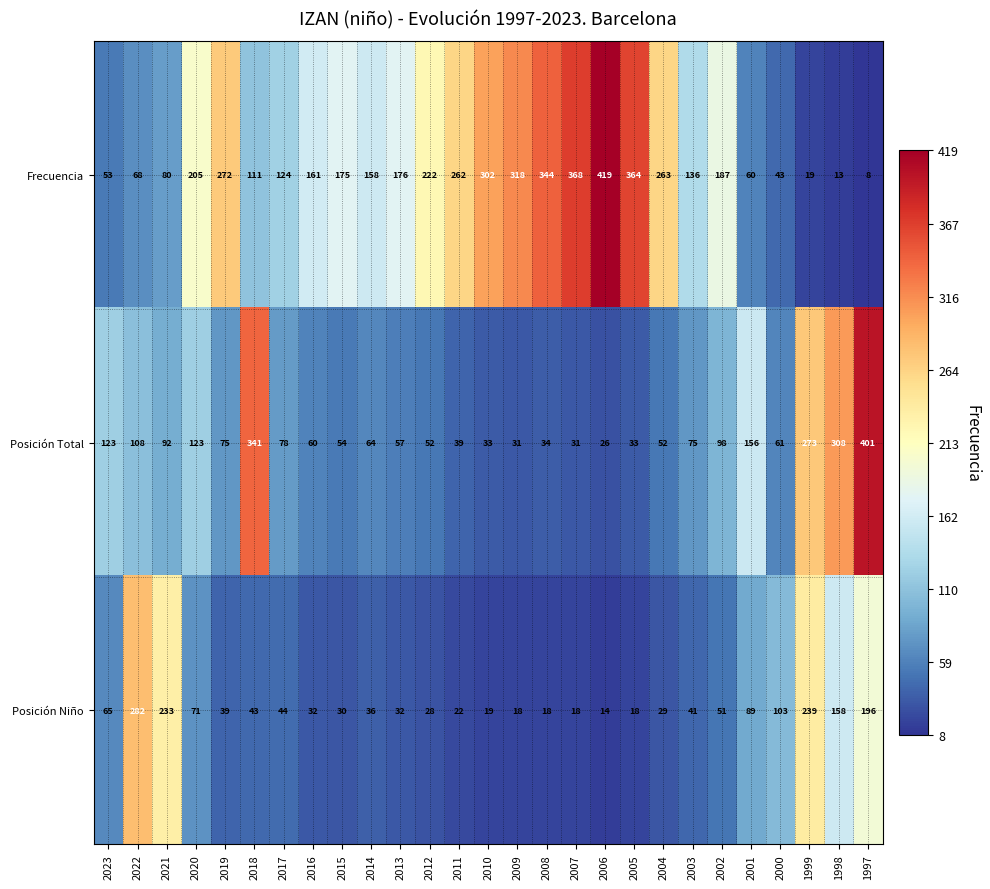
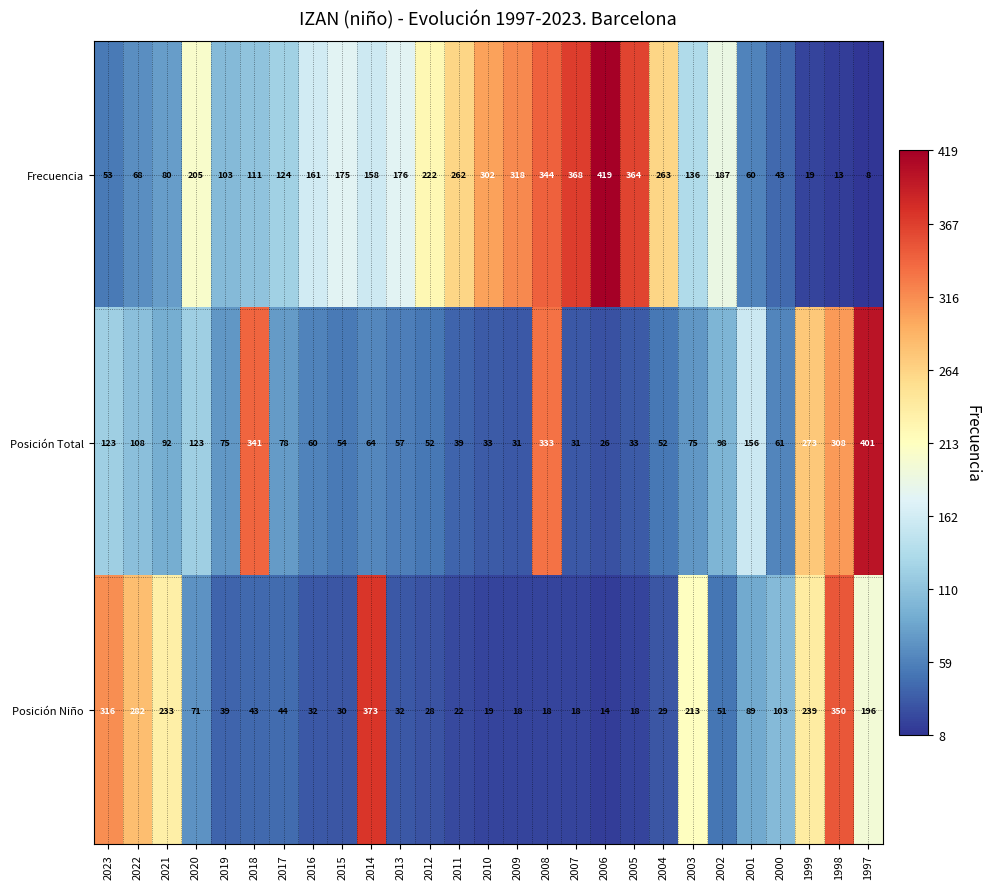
Frecuencia, 2019: 272 -> 103
Posición Total, 2008: 34 -> 333
Posición Niño, 2023: 65 -> 316
Posición Niño, 2014: 36 -> 373
Posición Niño, 2003: 41 -> 213
Posición Niño, 1998: 158 -> 350
